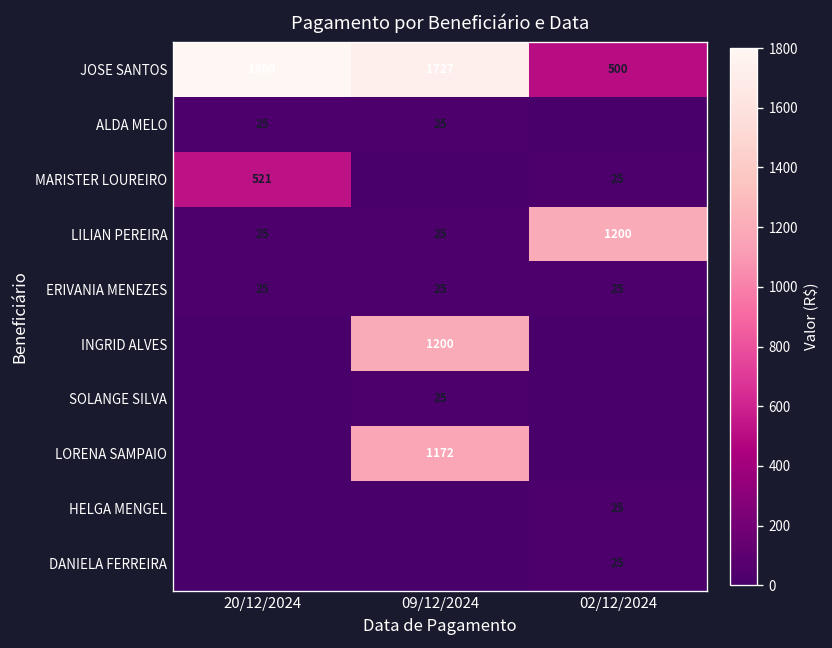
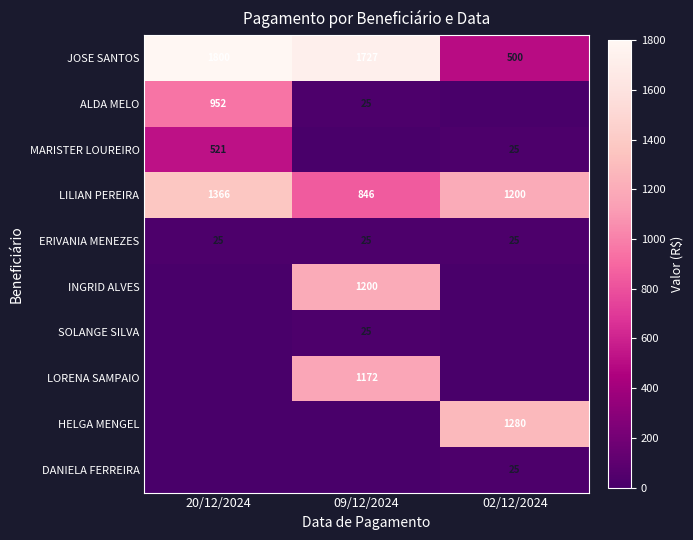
ALDA MELO, 20/12/2024: 25 -> 952
LILIAN PEREIRA, 20/12/2024: 25 -> 1366
LILIAN PEREIRA, 09/12/2024: 25 -> 846
HELGA MENGEL, 02/12/2024: 25 -> 1280
